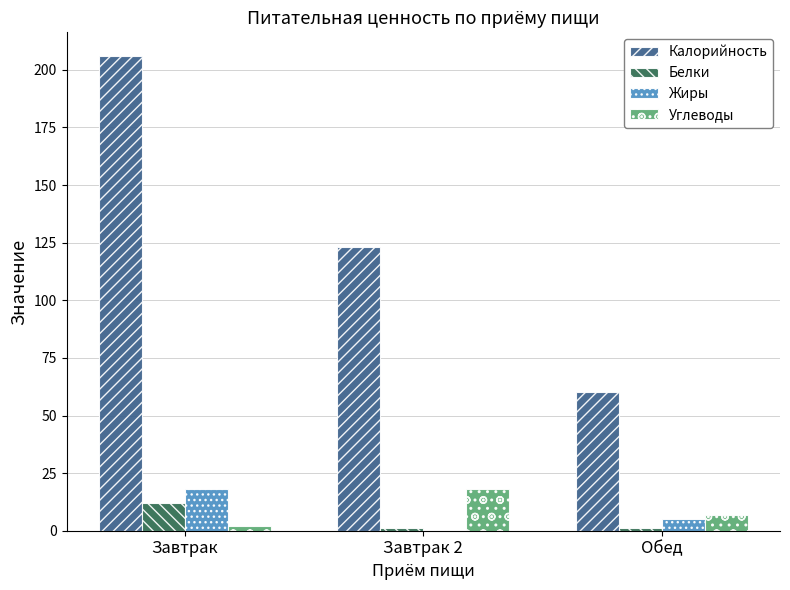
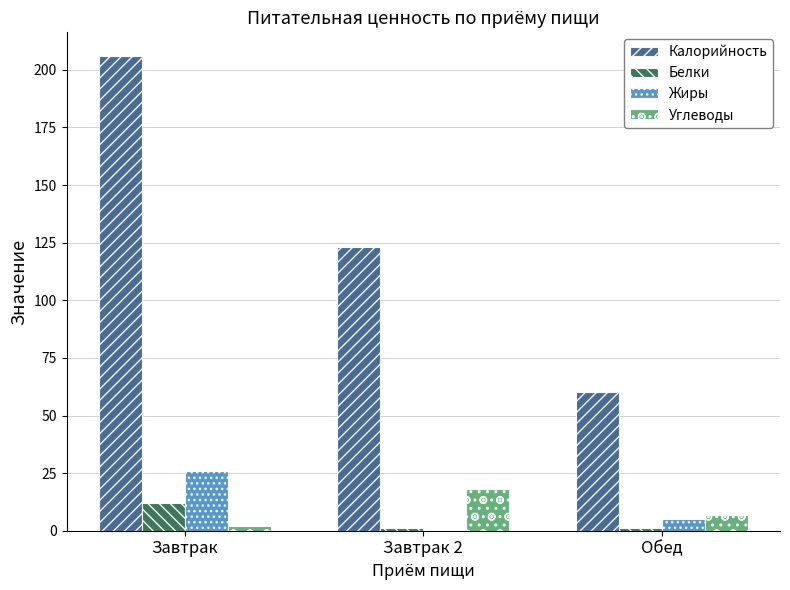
Жиры, Завтрак: 18 -> 26
